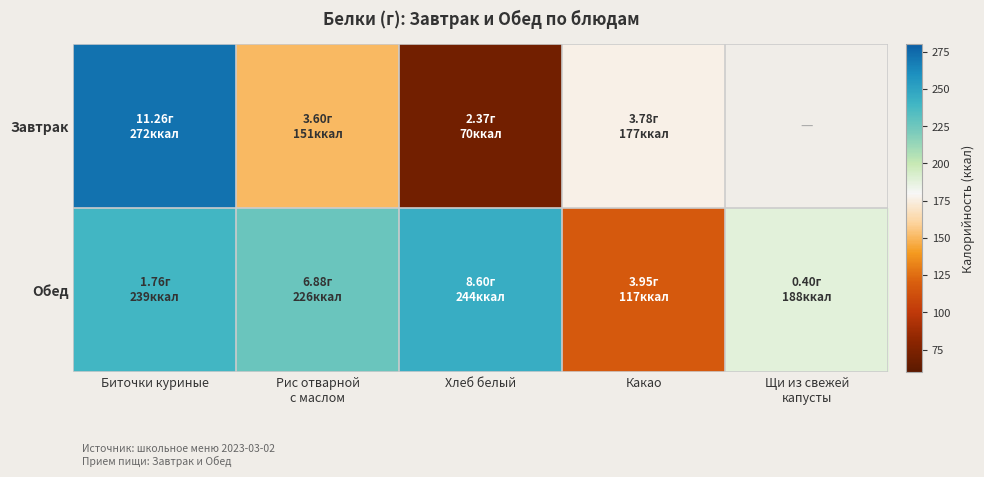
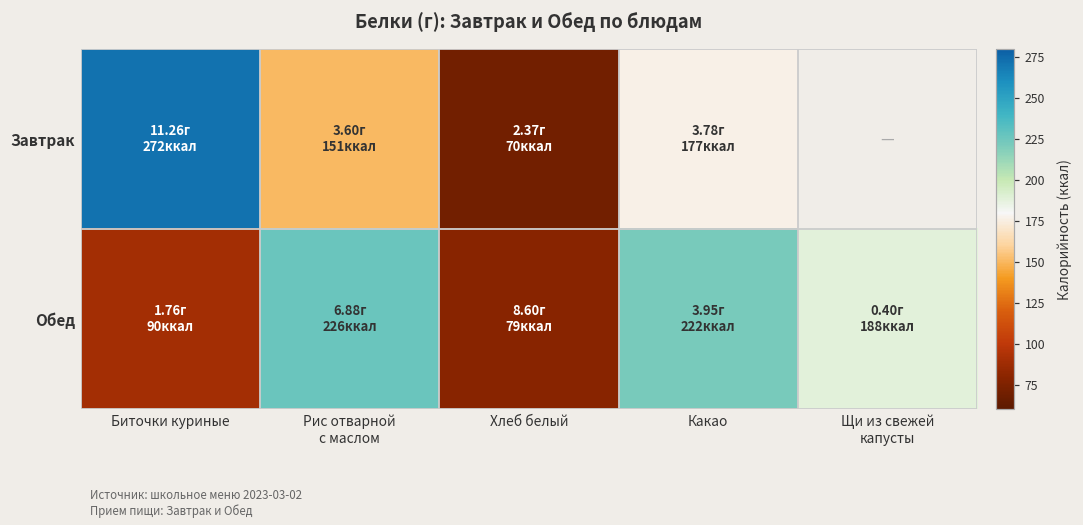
Обед, Биточки куриные: 239 -> 90
Обед, Хлеб белый: 244 -> 79
Обед, Какао: 117 -> 222
